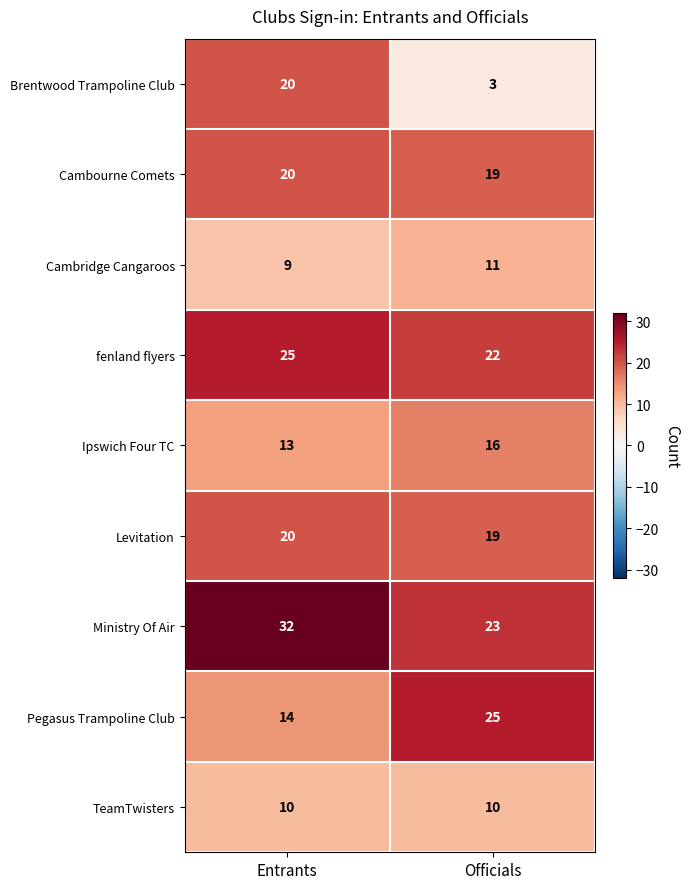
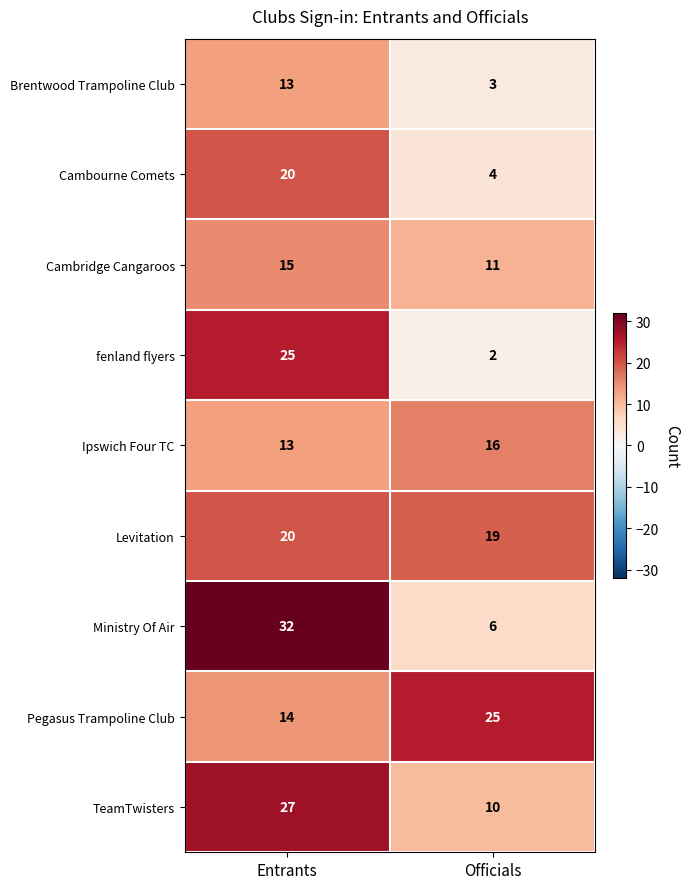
Brentwood Trampoline Club, Entrants: 20 -> 13
Cambourne Comets, Officials: 19 -> 4
Cambridge Cangaroos, Entrants: 9 -> 15
fenland flyers, Officials: 22 -> 2
Ministry Of Air, Officials: 23 -> 6
TeamTwisters, Entrants: 10 -> 27
